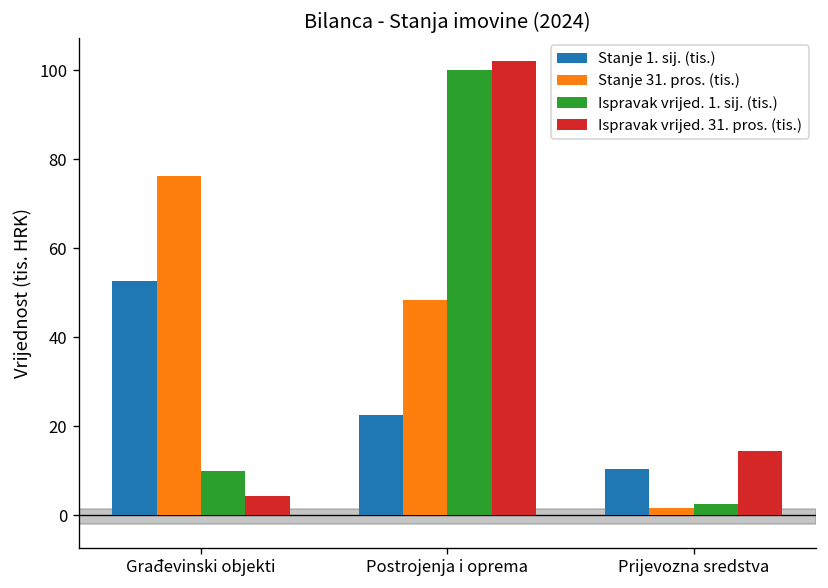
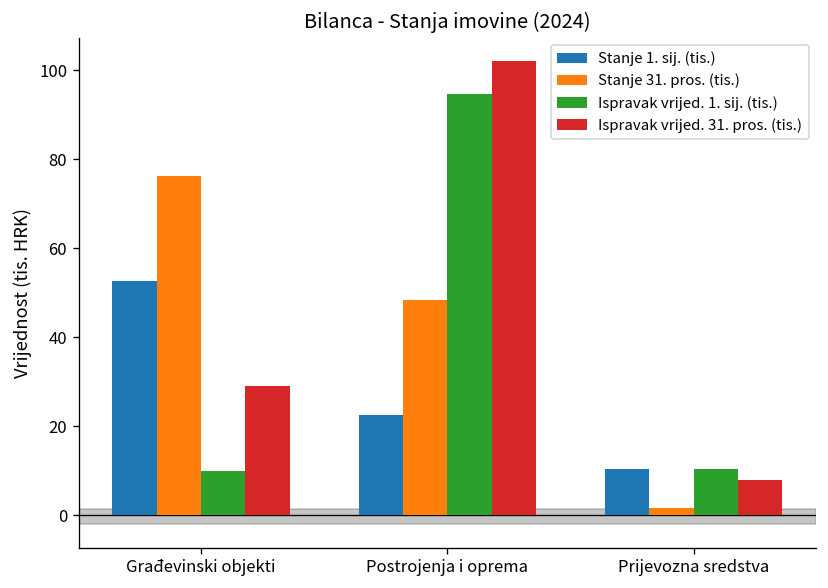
Ispravak vrijed. 31. pros. (tis.), Građevinski objekti: 4 -> 29
Ispravak vrijed. 1. sij. (tis.), Postrojenja i oprema: 100 -> 95
Ispravak vrijed. 1. sij. (tis.), Prijevozna sredstva: 3 -> 10
Ispravak vrijed. 31. pros. (tis.), Prijevozna sredstva: 15 -> 8
